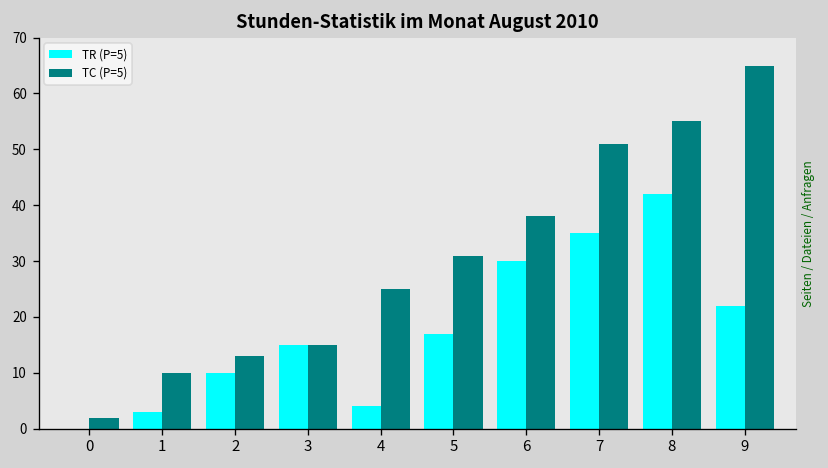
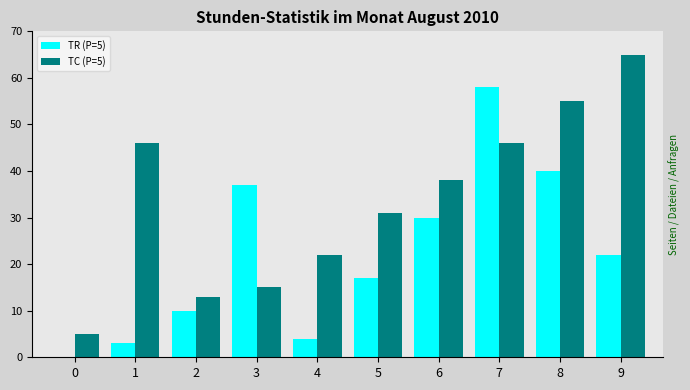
TC (P=5), 0: 2 -> 5
TC (P=5), 1: 10 -> 46
TR (P=5), 3: 15 -> 37
TC (P=5), 4: 25 -> 22
TR (P=5), 7: 35 -> 58
TC (P=5), 7: 51 -> 46
TR (P=5), 8: 42 -> 40
